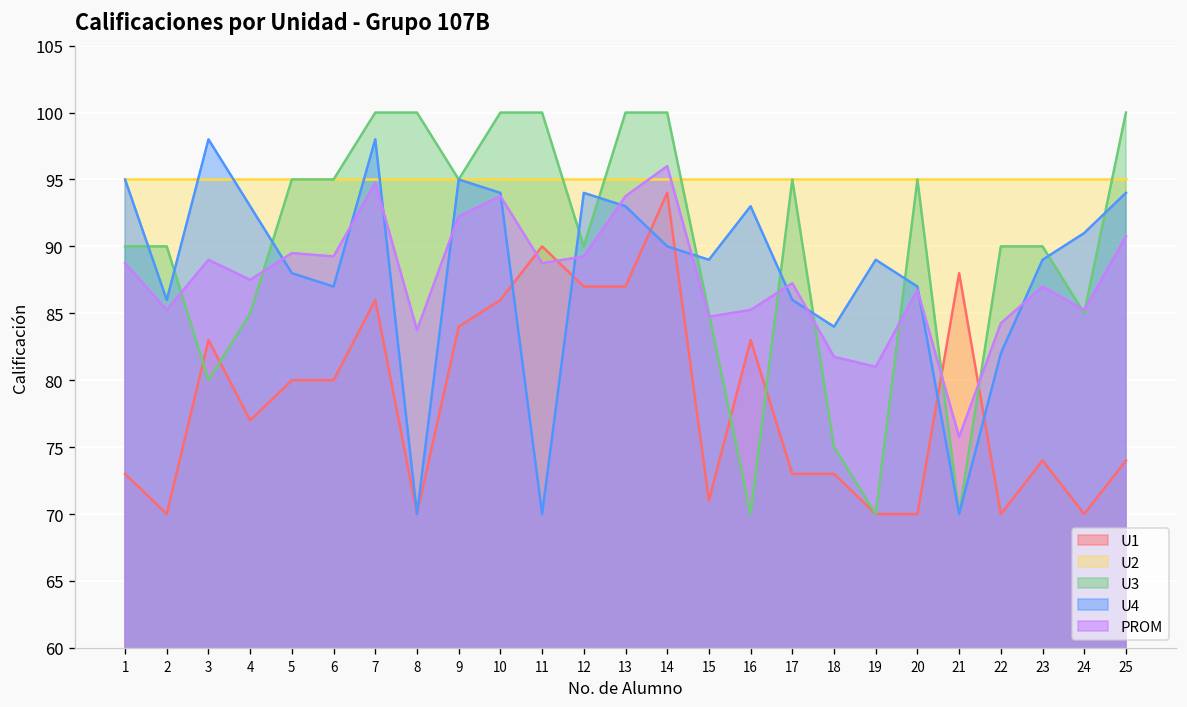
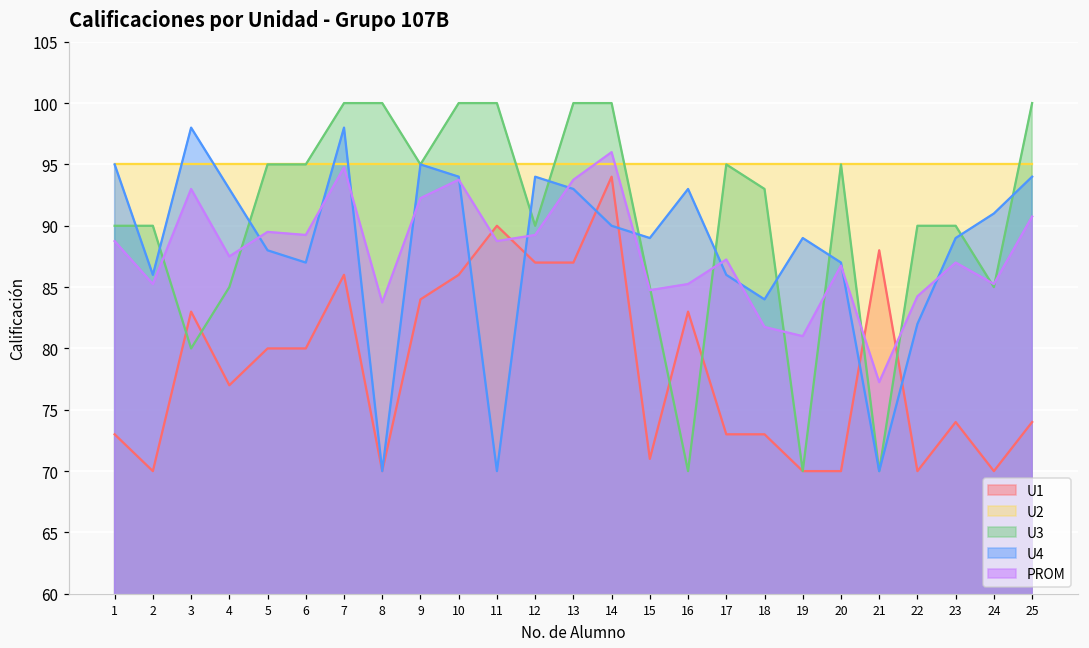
PROM, 3: 89 -> 93
U3, 18: 75 -> 93
PROM, 21: 75.8 -> 77.3
